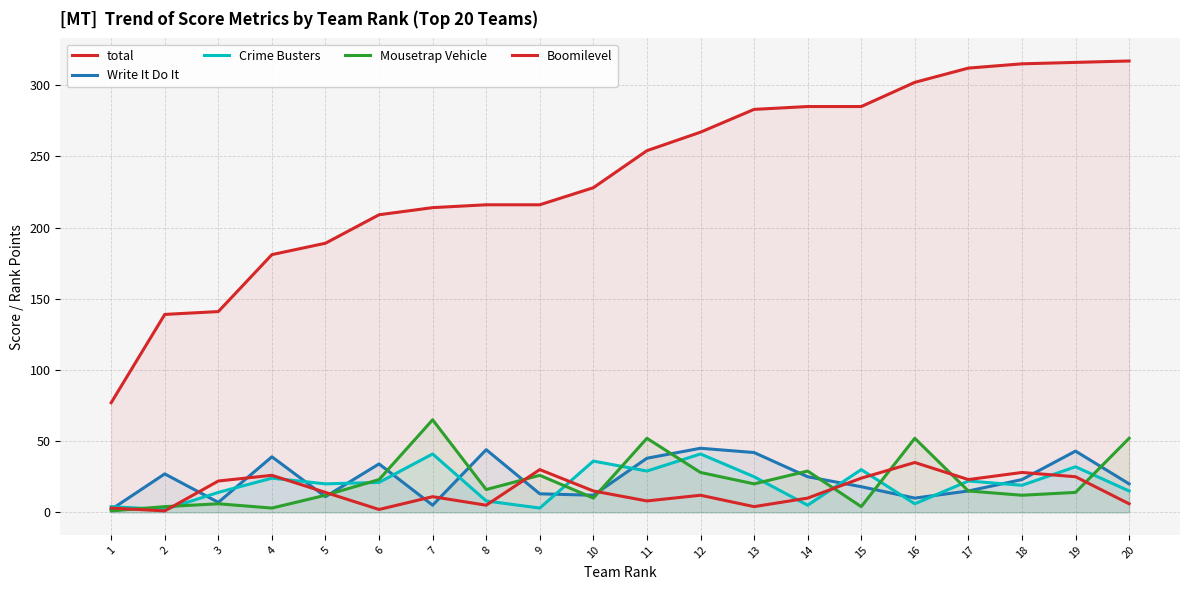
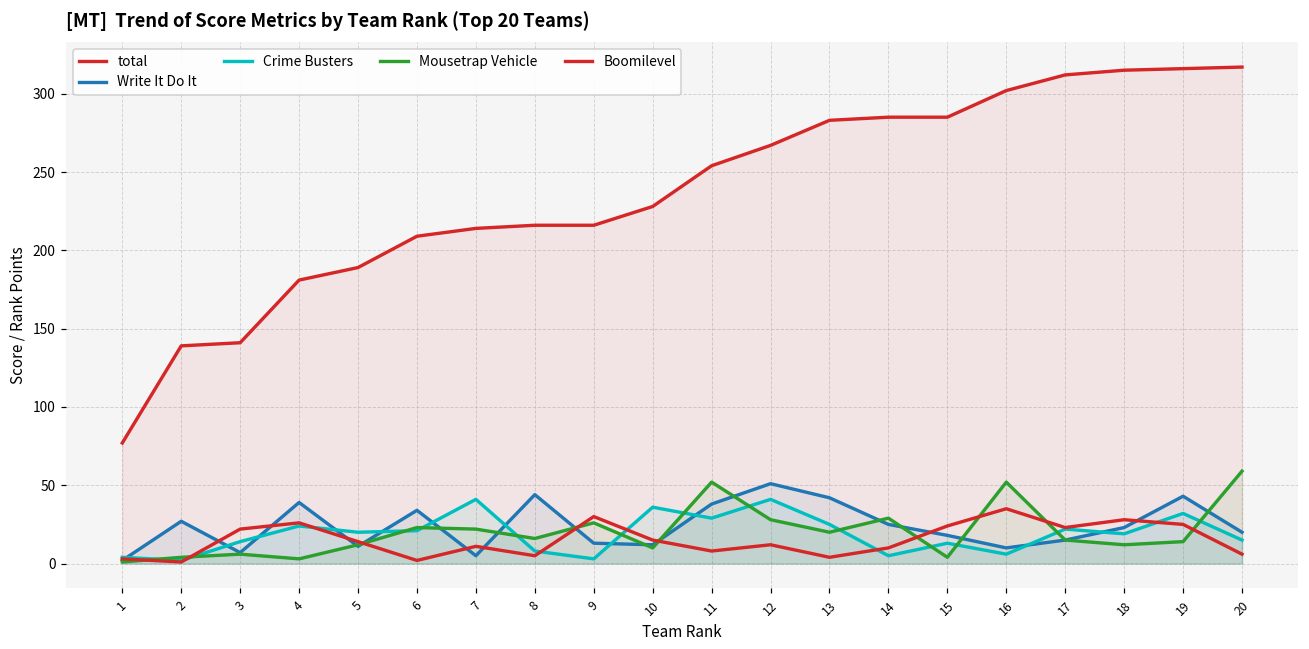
Mousetrap Vehicle, 7: 65 -> 22
Write It Do It, 12: 45 -> 51
Crime Busters, 15: 30 -> 13
Mousetrap Vehicle, 20: 52 -> 59
